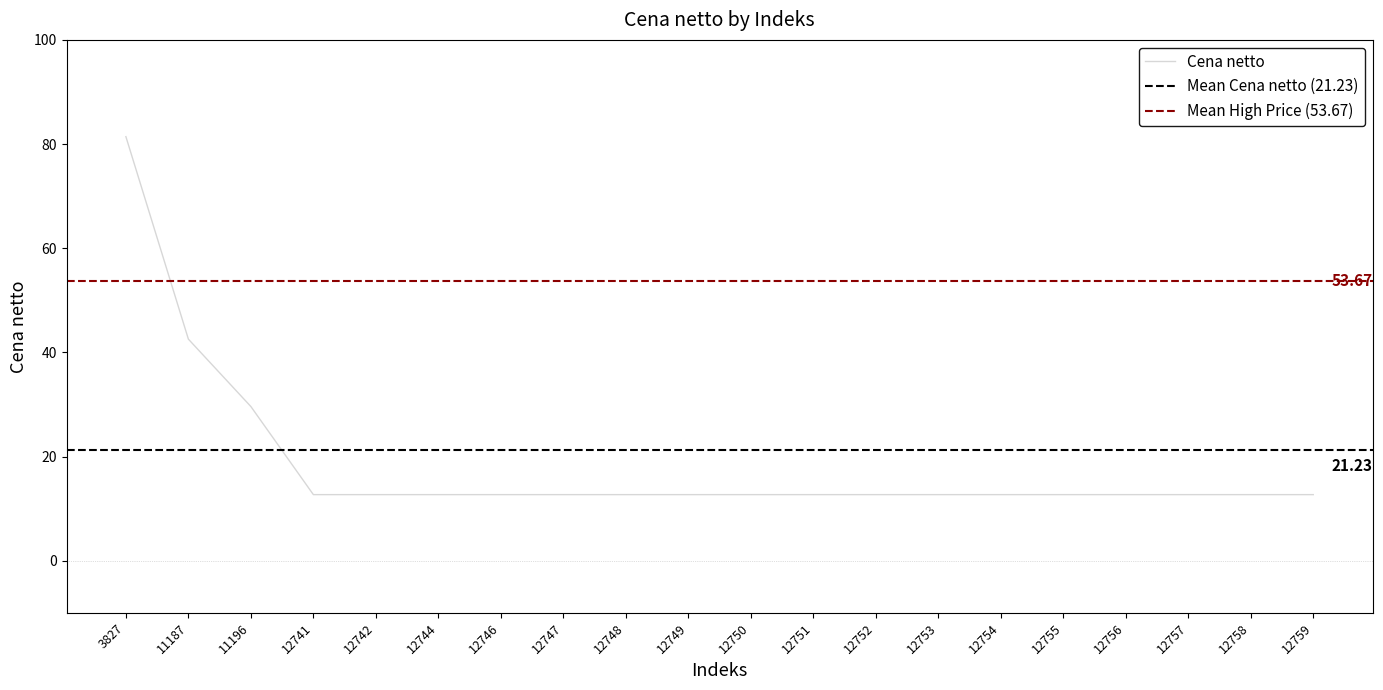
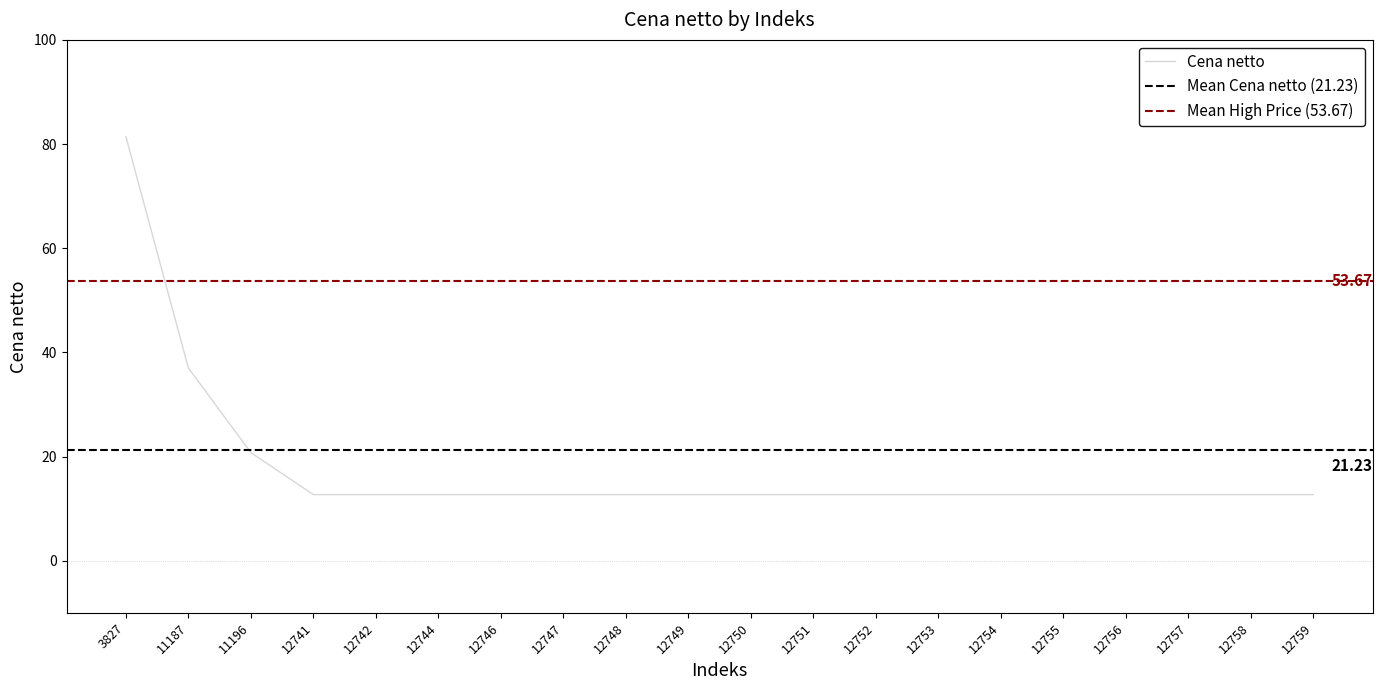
11187: 43 -> 37
11196: 30 -> 21
